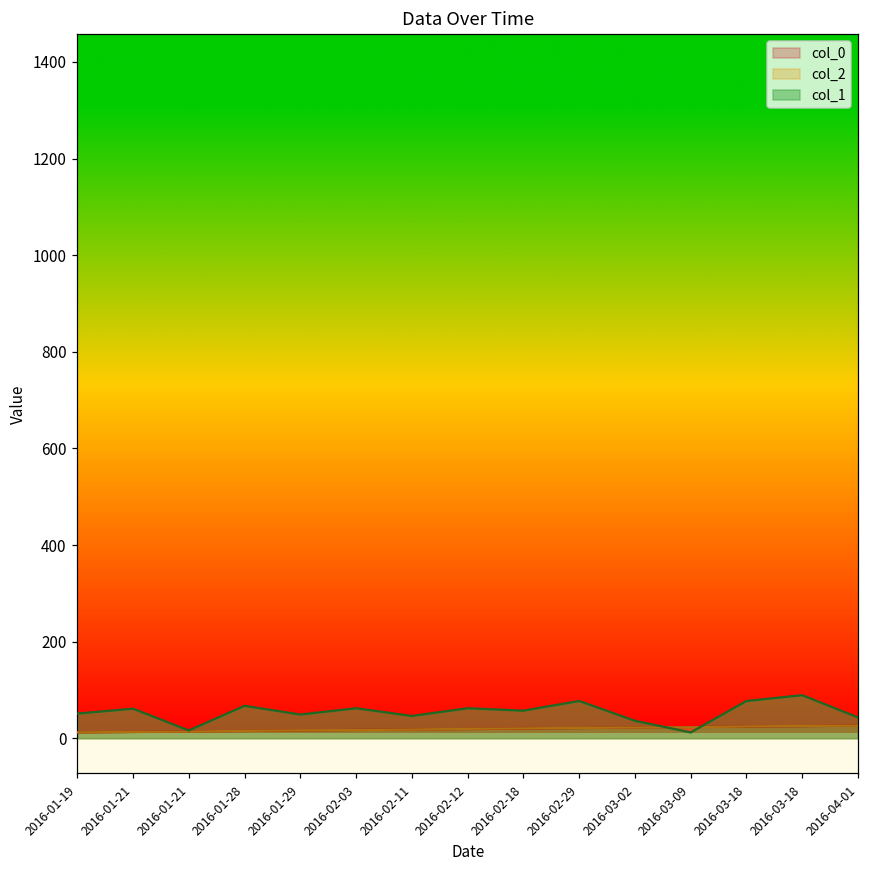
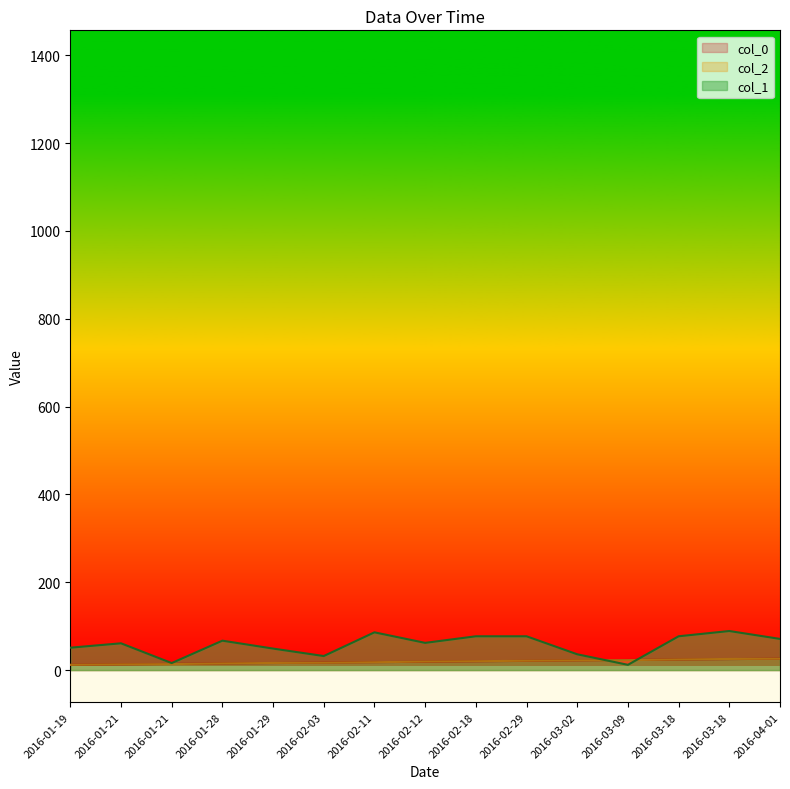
col_1, 2016-02-03: 60 -> 30
col_1, 2016-02-11: 50 -> 90
col_1, 2016-02-18: 60 -> 80
col_1, 2016-04-01: 40 -> 70
